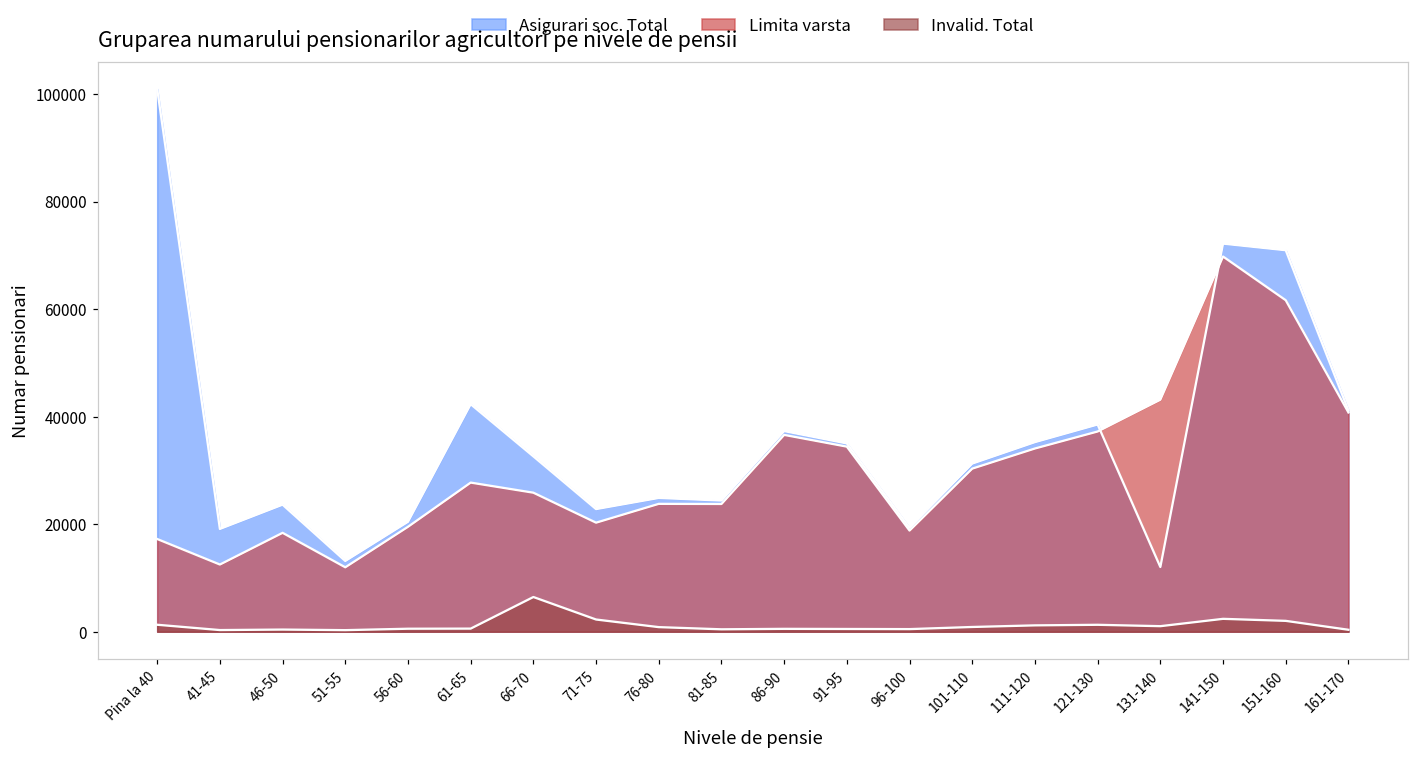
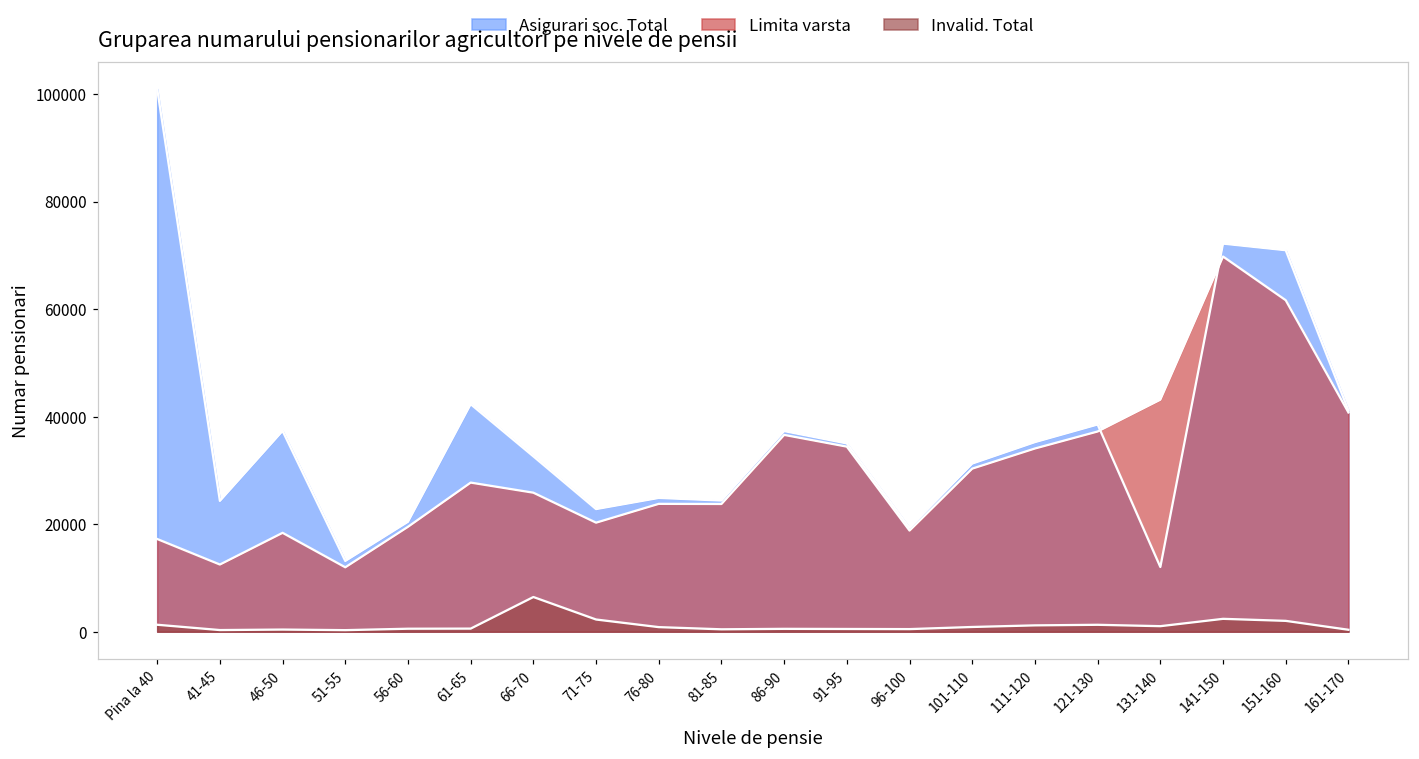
Asigurari soc. Total, 41-45: 19000 -> 24000
Asigurari soc. Total, 46-50: 24000 -> 37000
